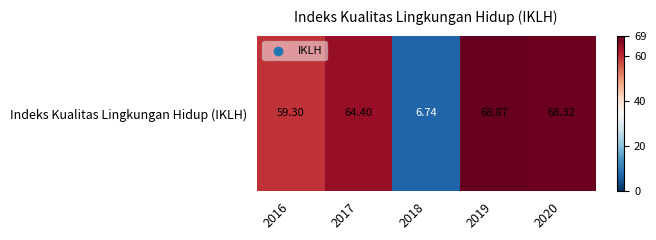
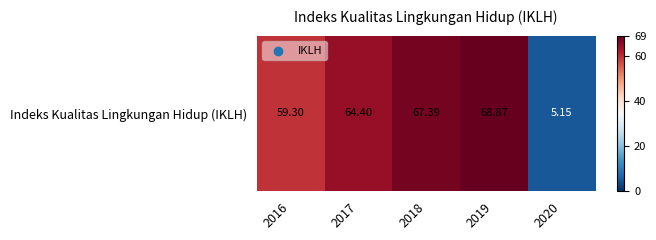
Indeks Kualitas Lingkungan Hidup (IKLH), 2018: 6.74 -> 67.39
Indeks Kualitas Lingkungan Hidup (IKLH), 2020: 68.32 -> 5.15
